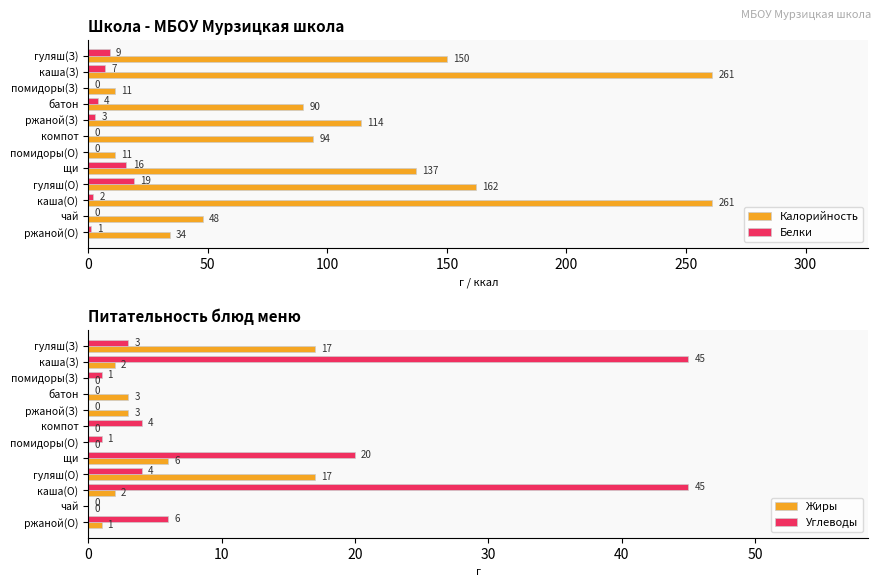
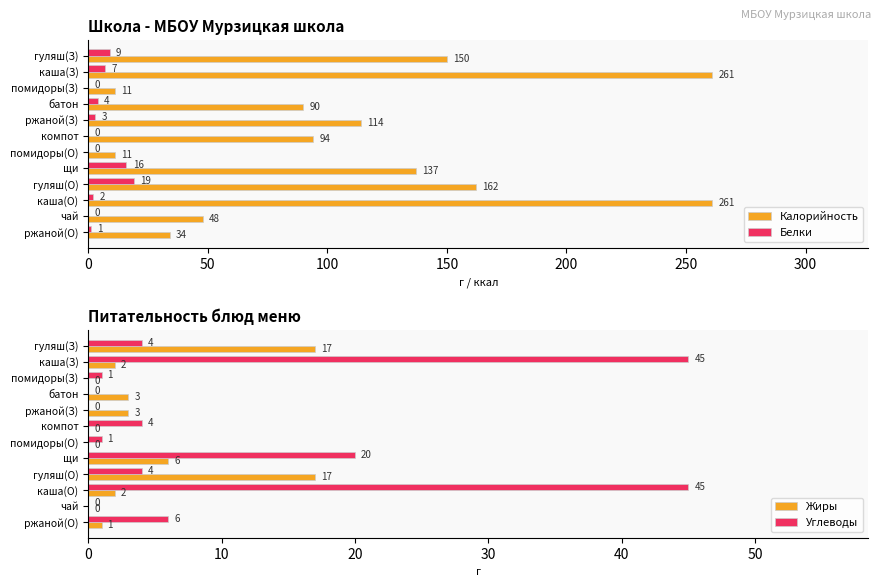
Питательность блюд меню, Углеводы, гуляш(З): 3 -> 4
